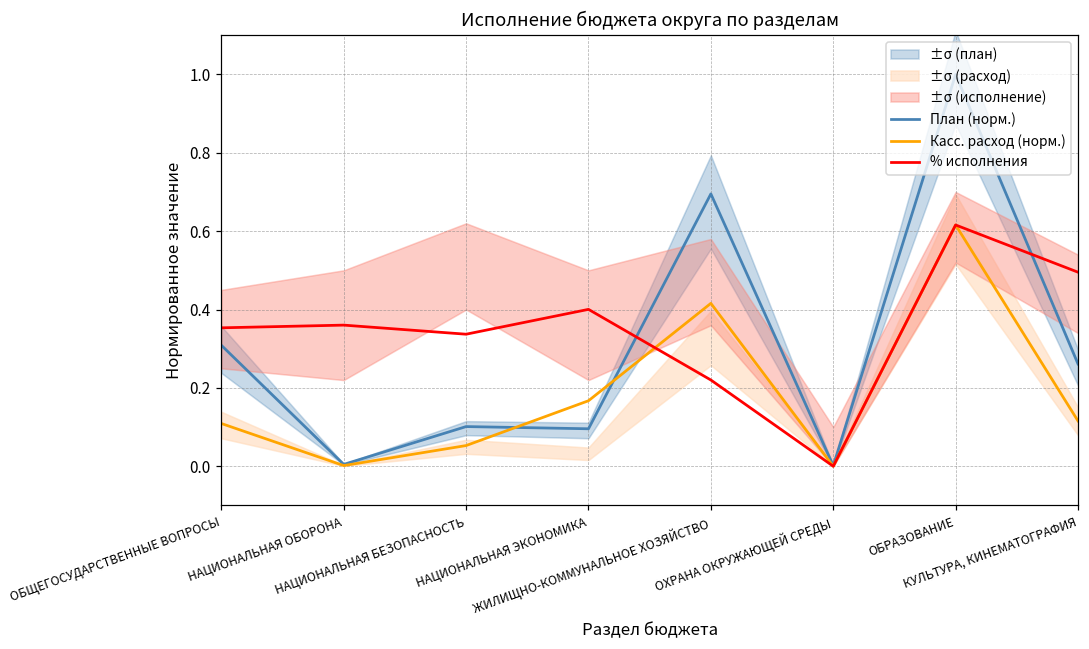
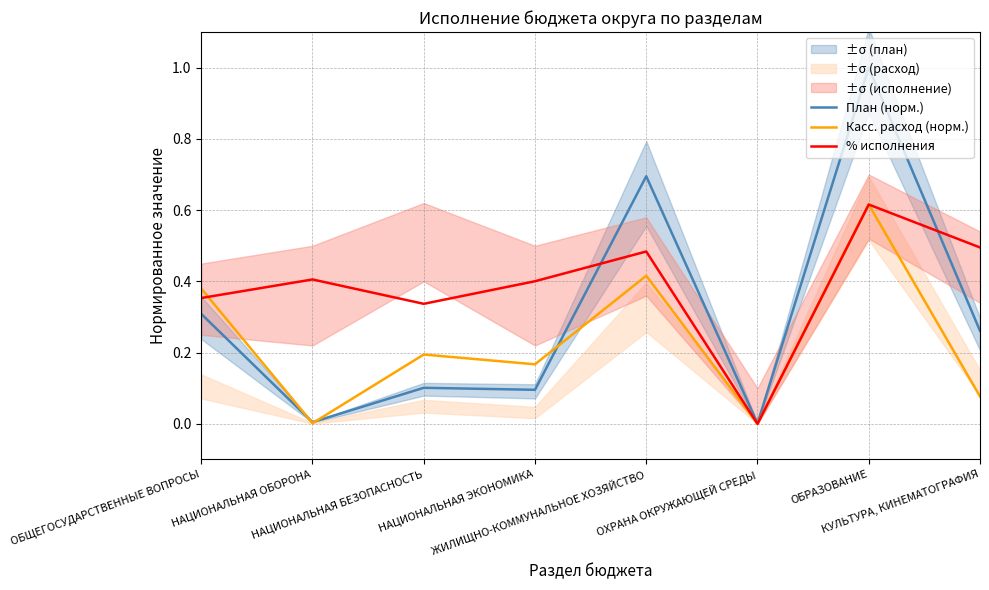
Касс. расход (норм.), ОБЩЕГОСУДАРСТВЕННЫЕ ВОПРОСЫ: 0.11 -> 0.38
% исполнения, НАЦИОНАЛЬНАЯ ОБОРОНА: 0.36 -> 0.41
Касс. расход (норм.), НАЦИОНАЛЬНАЯ БЕЗОПАСНОСТЬ: 0.05 -> 0.19
% исполнения, ЖИЛИЩНО-КОММУНАЛЬНОЕ ХОЗЯЙСТВО: 0.22 -> 0.48
Касс. расход (норм.), КУЛЬТУРА, КИНЕМАТОГРАФИЯ: 0.12 -> 0.08
